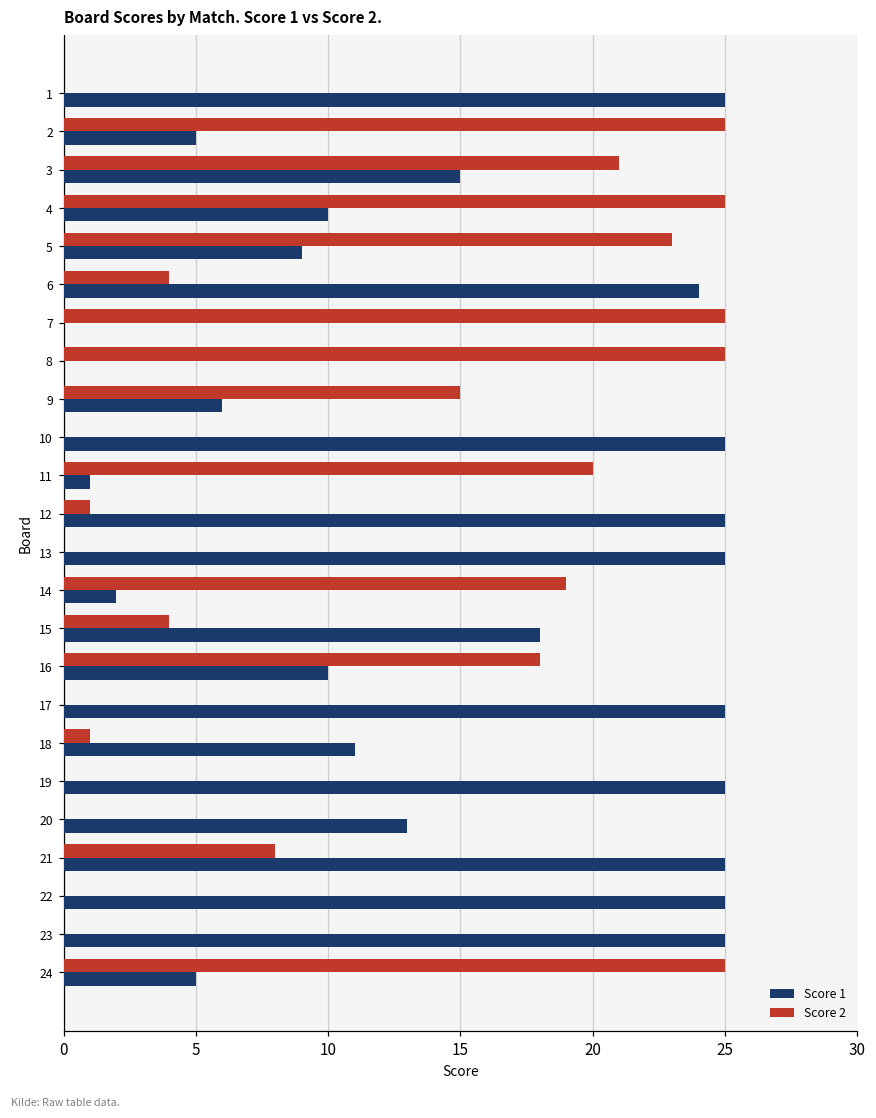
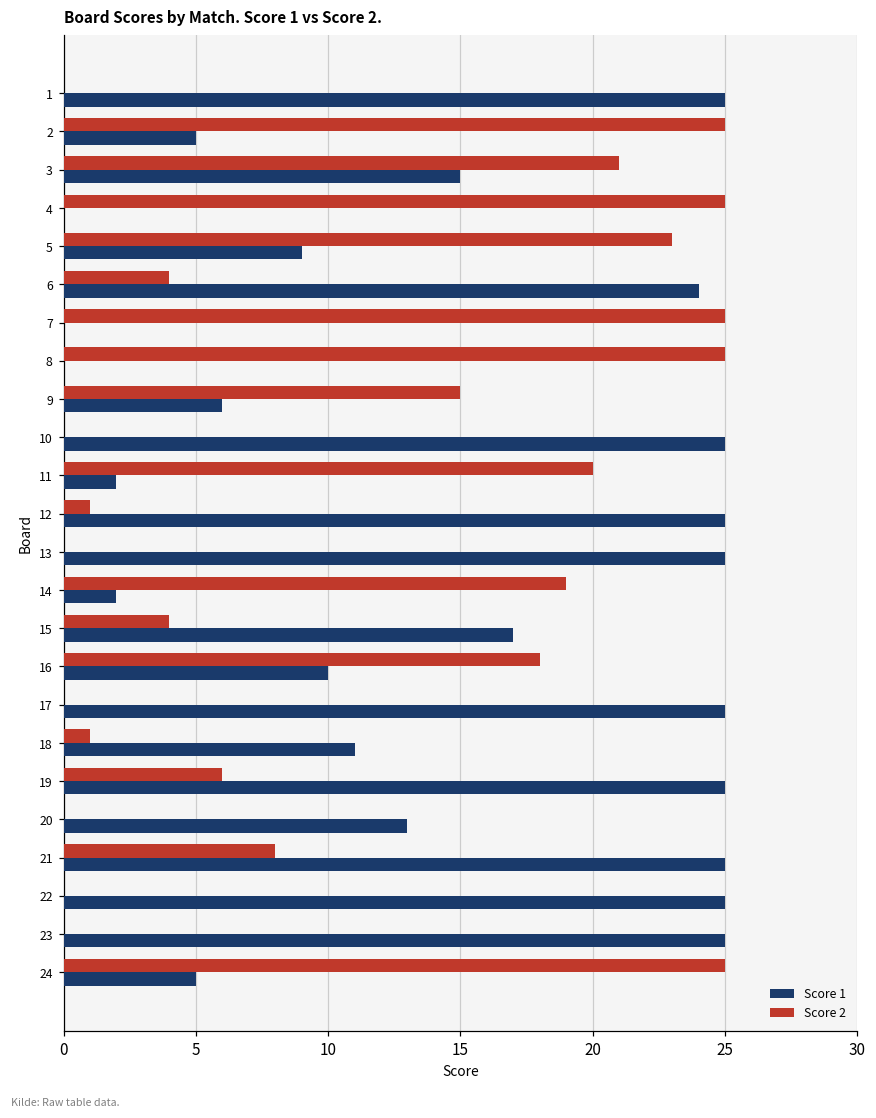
Score 1, 4: 10 -> 0
Score 1, 11: 1 -> 2
Score 1, 15: 18 -> 17
Score 2, 19: 0 -> 6
